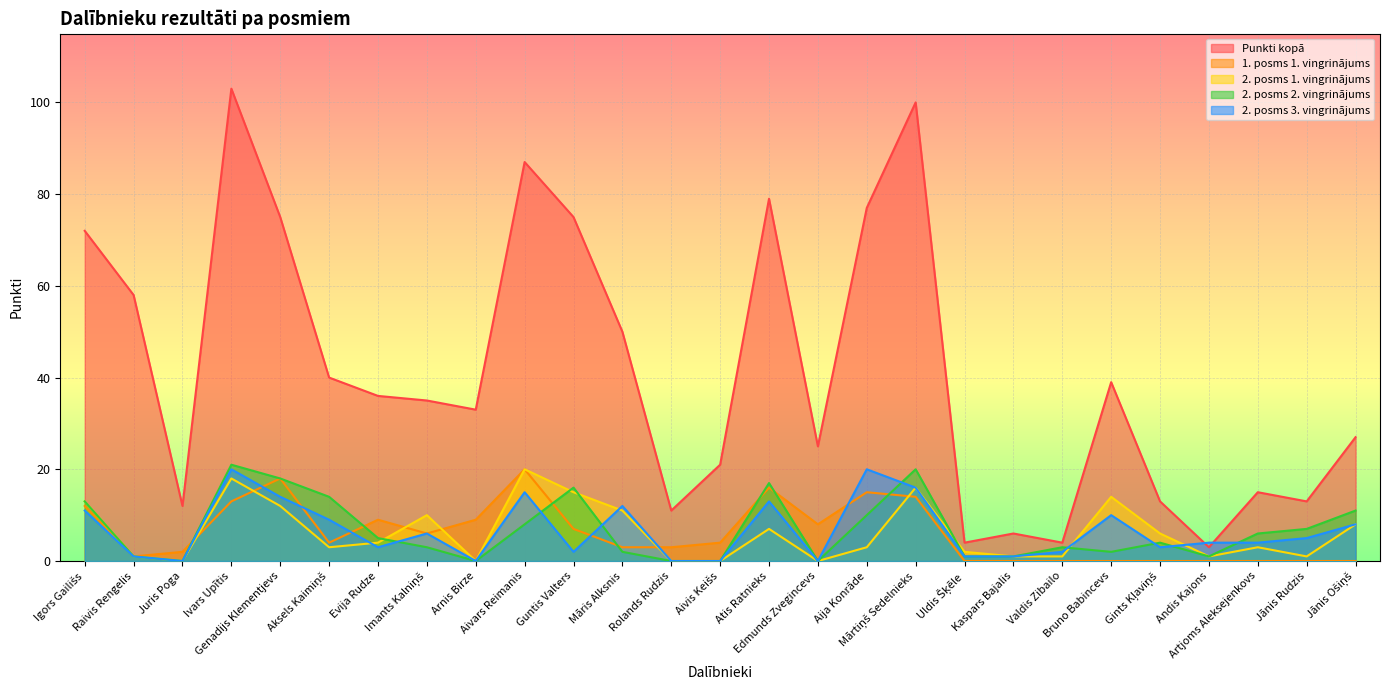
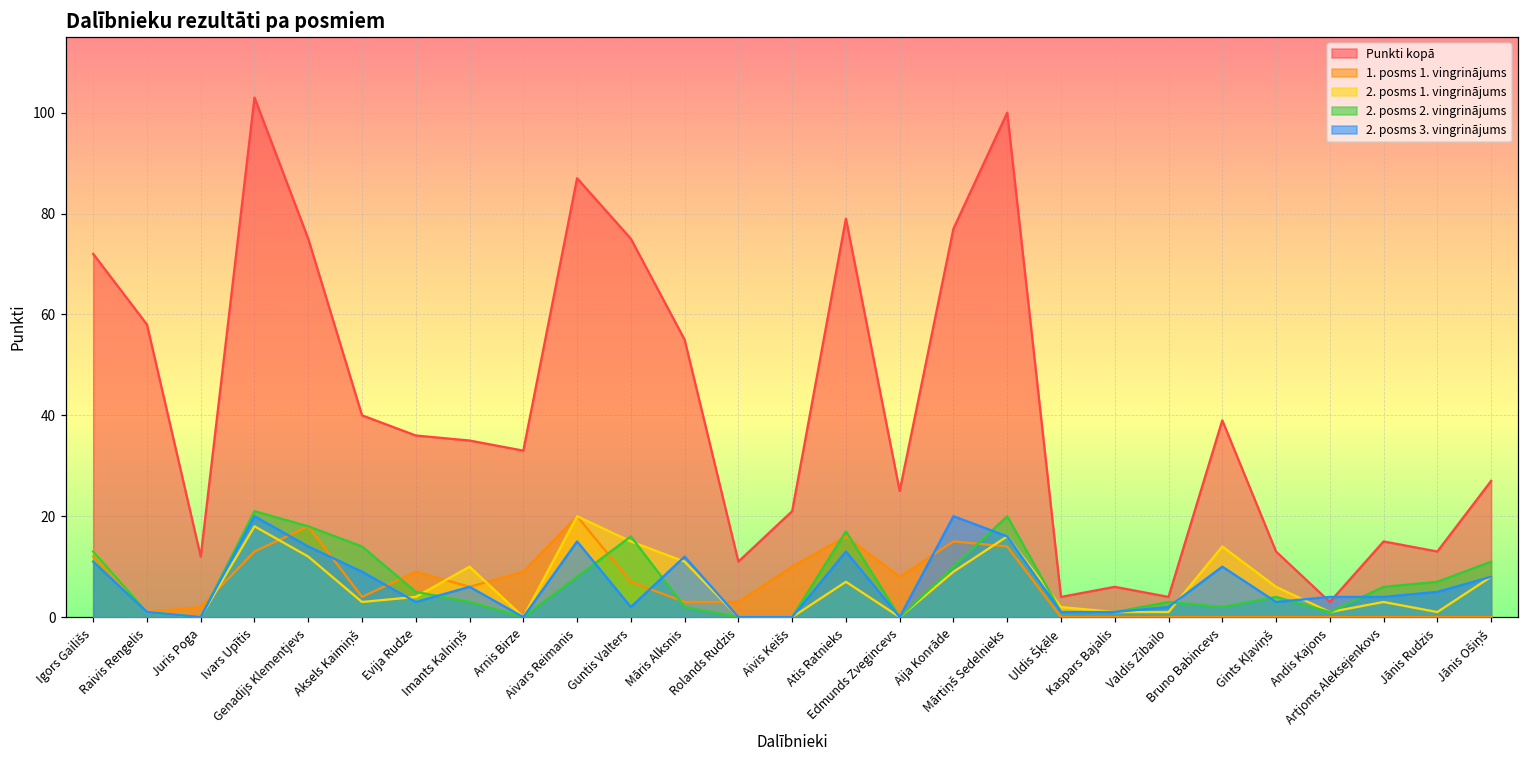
Punkti kopā, Māris Alksnis: 50 -> 55
1. posms 1. vingrinājums, Aivis Keišs: 4 -> 10
2. posms 1. vingrinājums, Aija Konrāde: 3 -> 9
